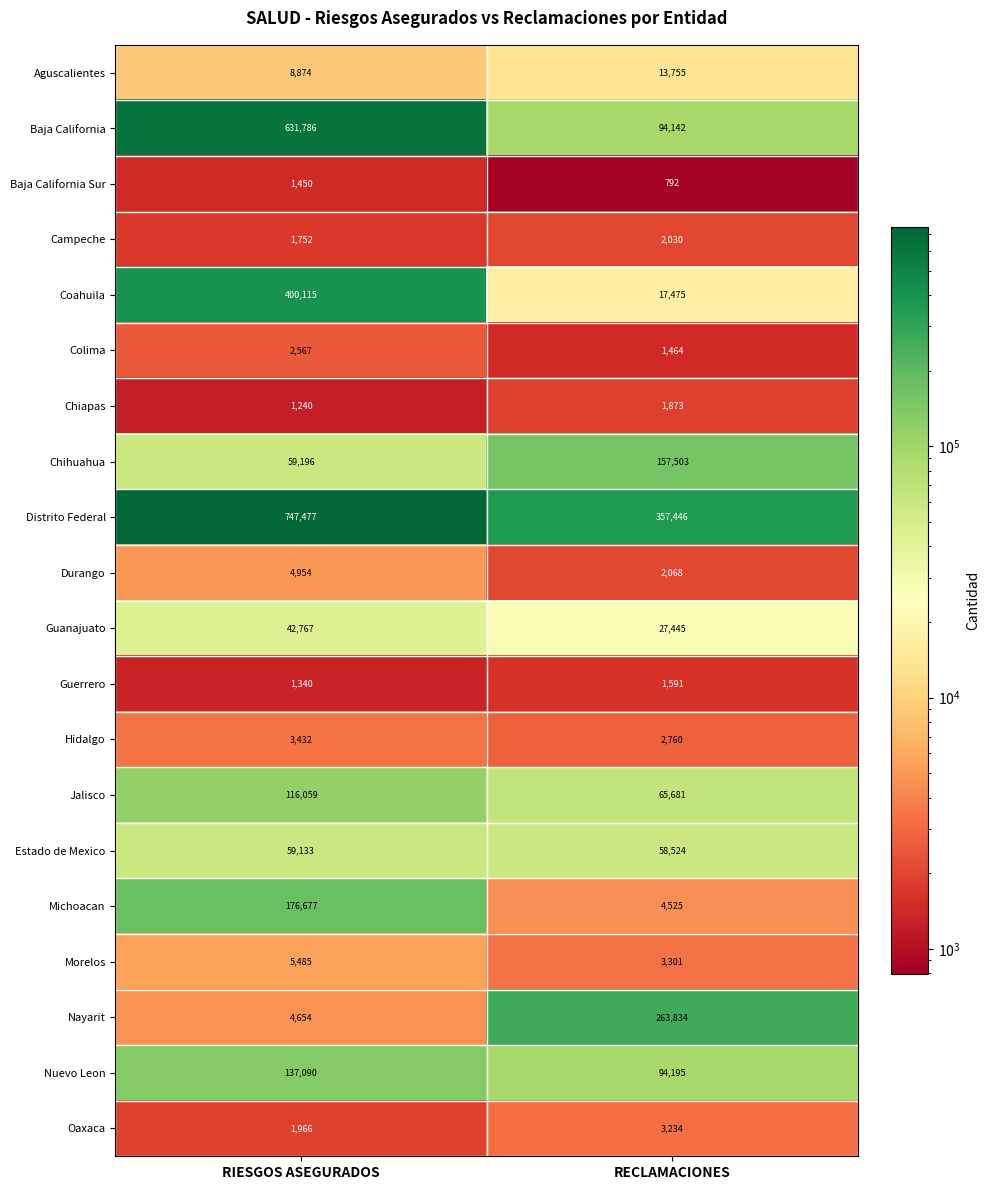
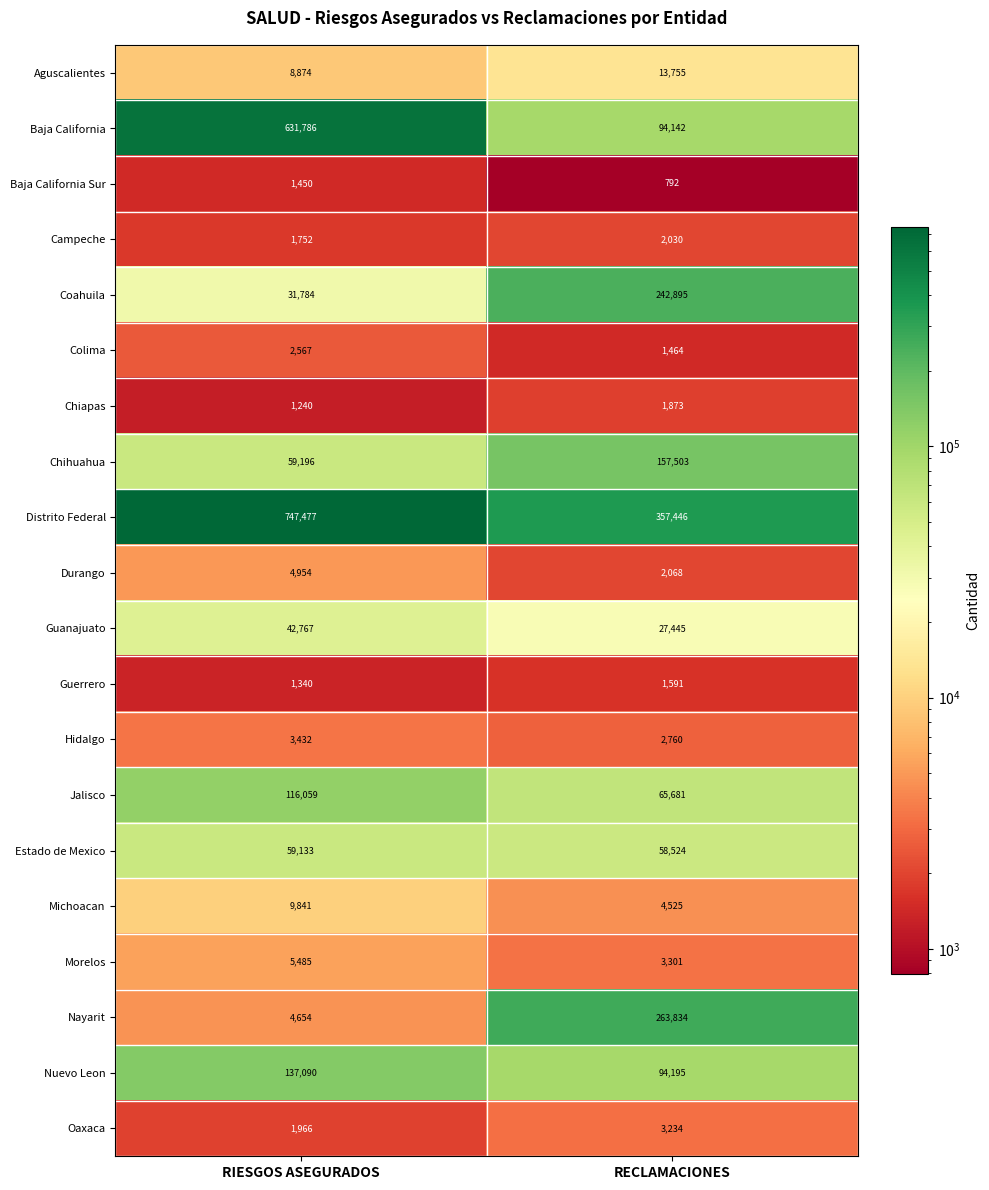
Coahuila, RIESGOS ASEGURADOS: 400,115 -> 31,784
Coahuila, RECLAMACIONES: 17,475 -> 242,895
Michoacan, RIESGOS ASEGURADOS: 176,677 -> 9,841
